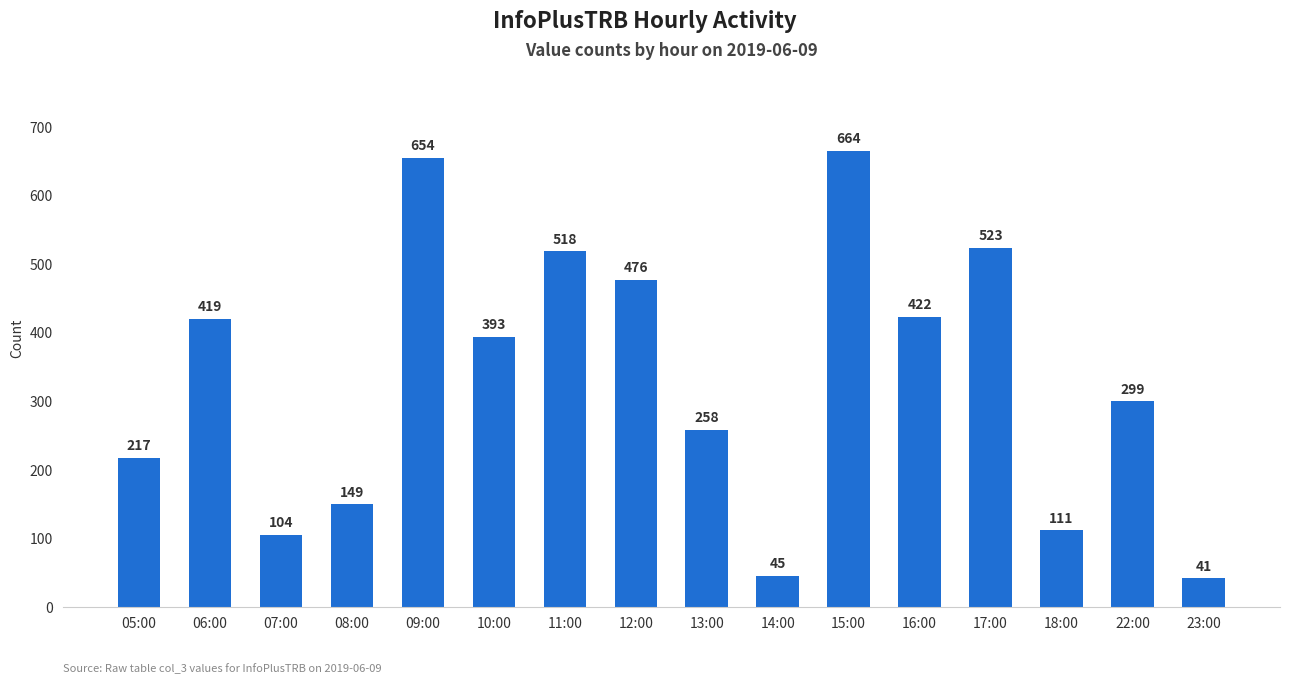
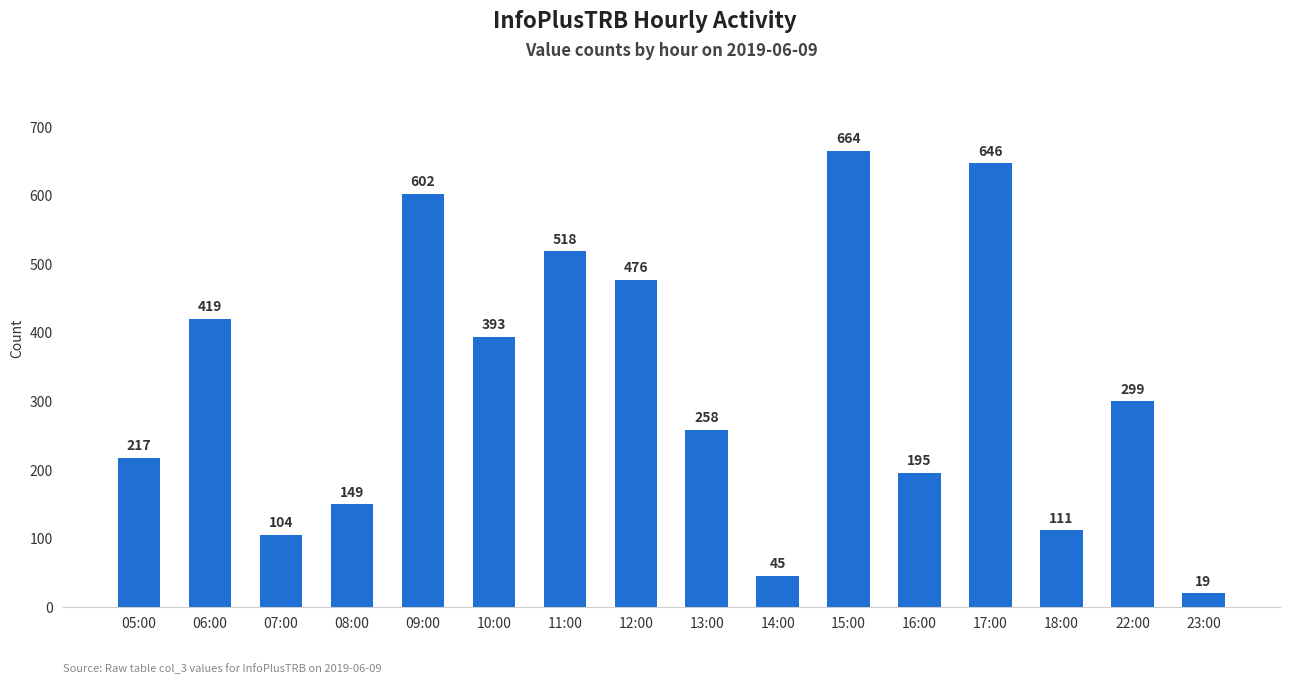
09:00: 654 -> 602
16:00: 422 -> 195
17:00: 523 -> 646
23:00: 41 -> 19
